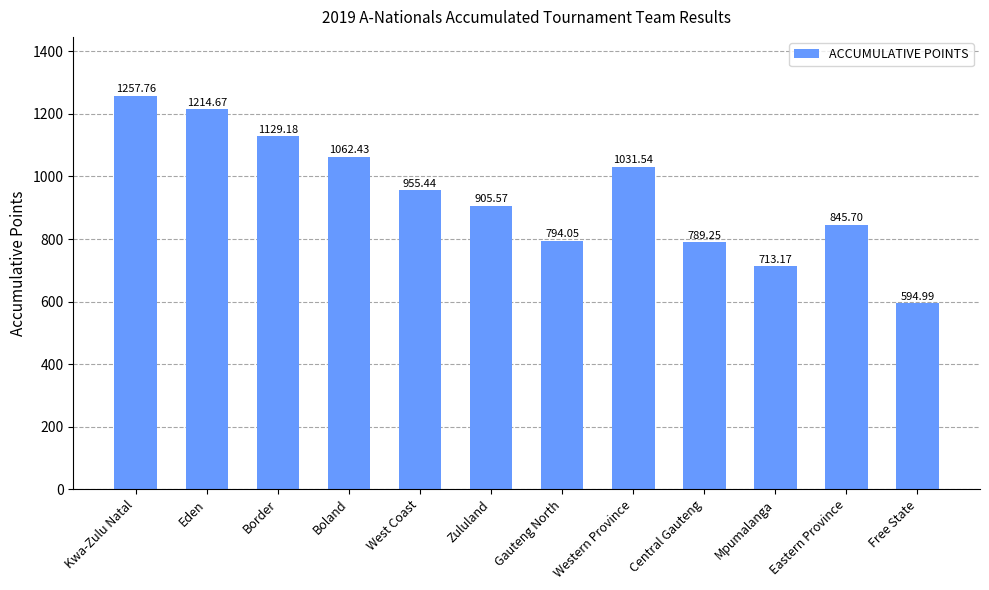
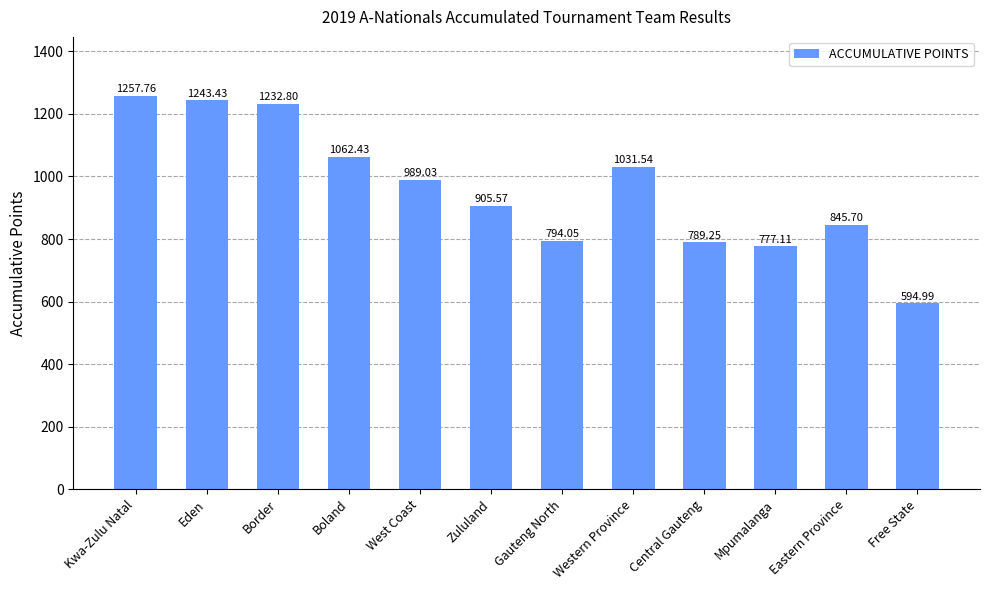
Eden: 1214.67 -> 1243.43
Border: 1129.18 -> 1232.80
West Coast: 955.44 -> 989.03
Mpumalanga: 713.17 -> 777.11
